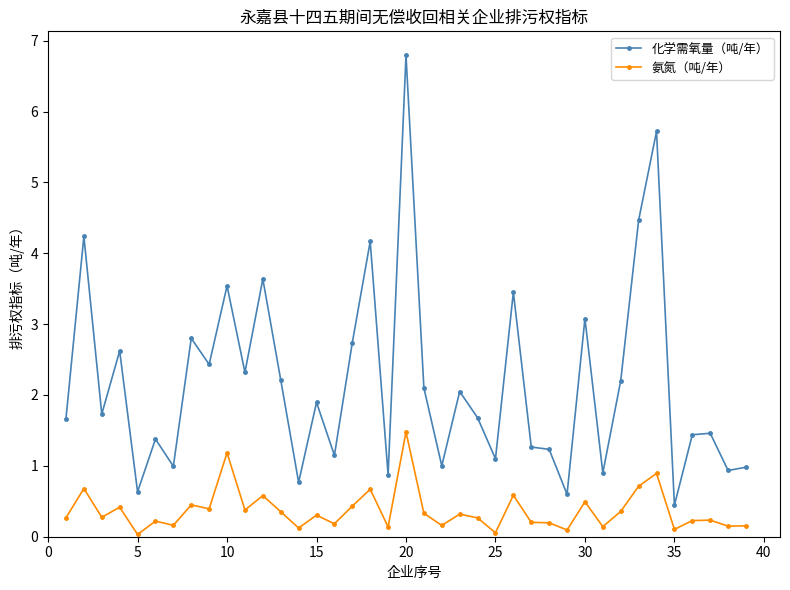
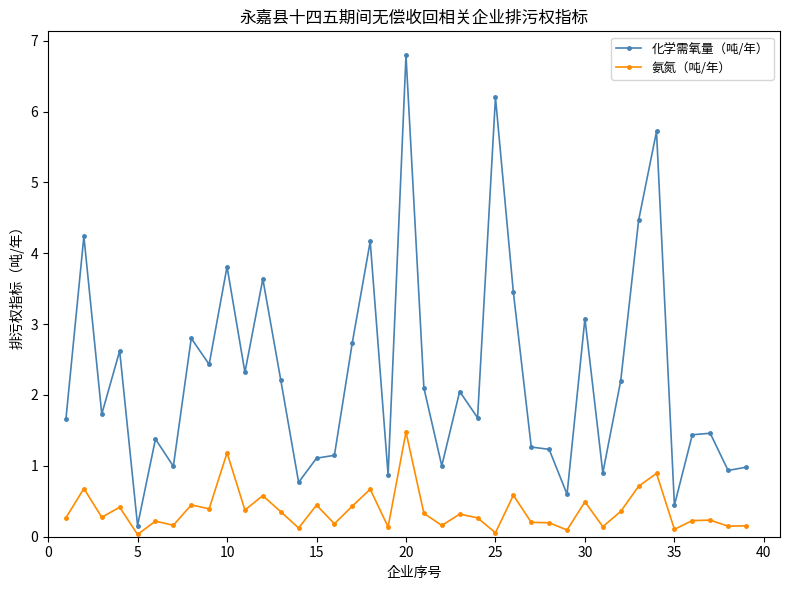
化学需氧量（吨/年）, 5: 0.6 -> 0.2
化学需氧量（吨/年）, 10: 3.5 -> 3.8
化学需氧量（吨/年）, 15: 1.9 -> 1.1
氨氮（吨/年）, 15: 0.3 -> 0.4
化学需氧量（吨/年）, 25: 1.1 -> 6.2
